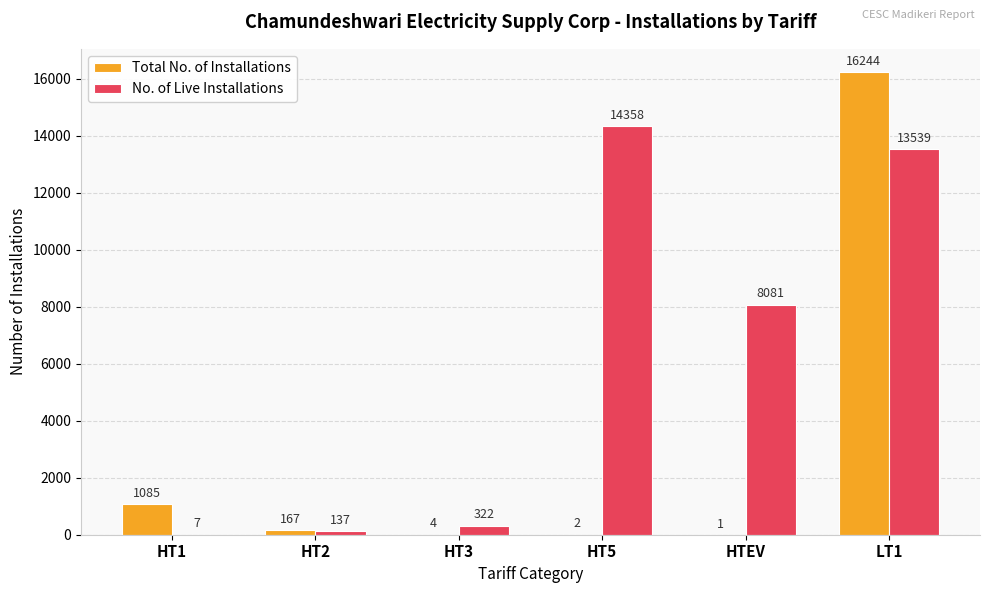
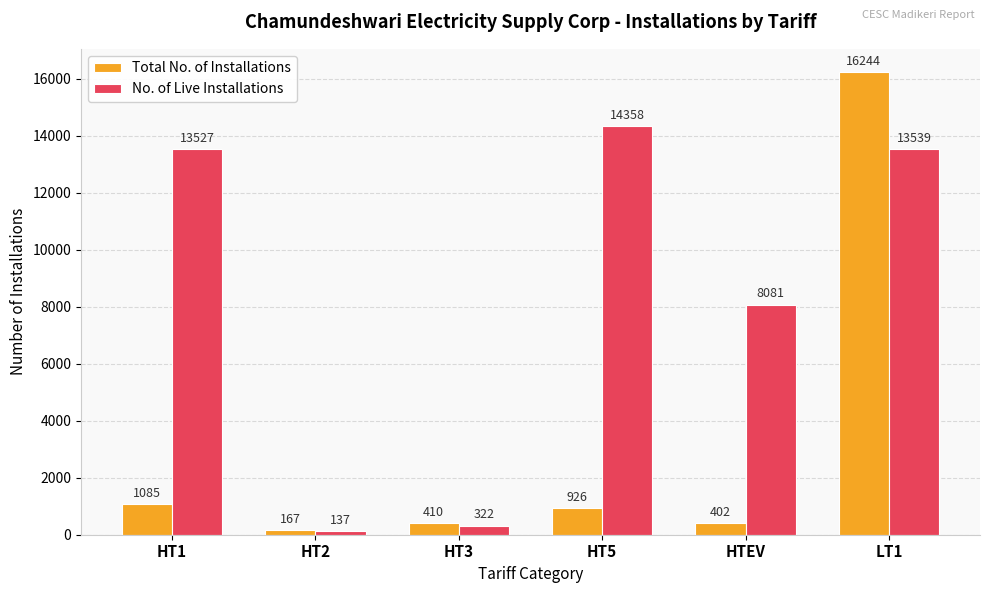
No. of Live Installations, HT1: 7 -> 13527
Total No. of Installations, HT3: 4 -> 410
Total No. of Installations, HT5: 2 -> 926
Total No. of Installations, HTEV: 1 -> 402
